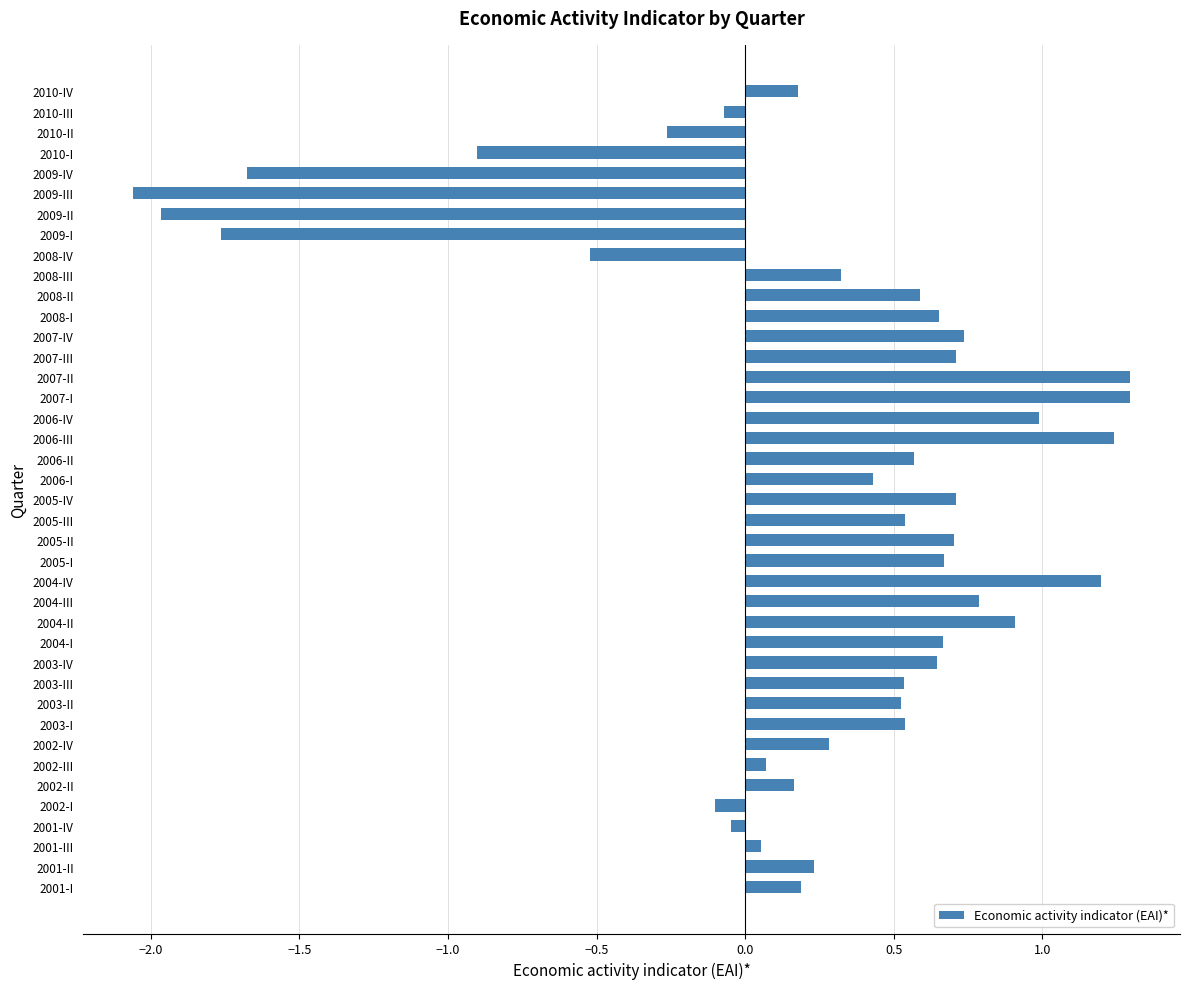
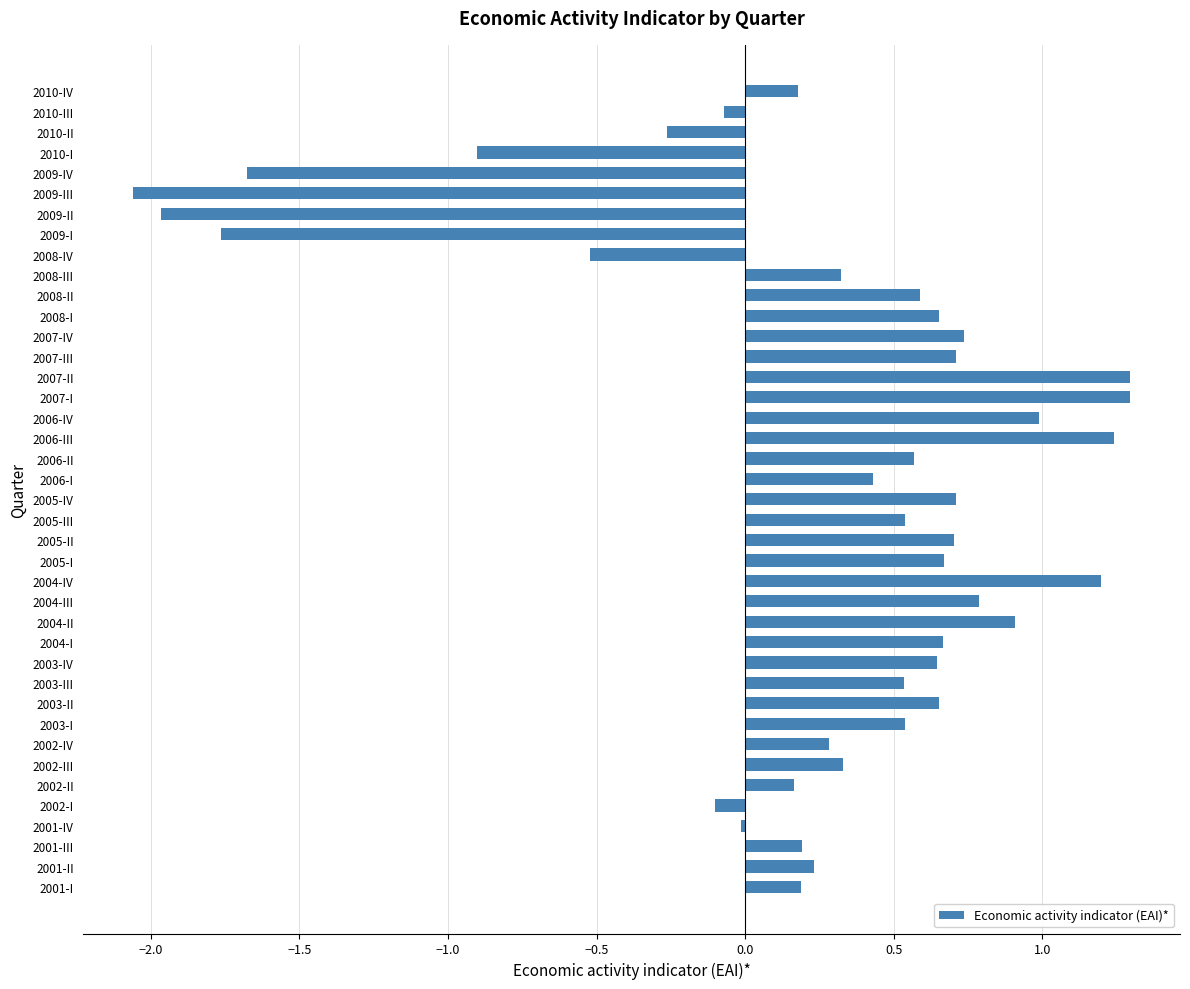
2003-II: 0.52 -> 0.65
2002-III: 0.07 -> 0.33
2001-IV: -0.05 -> -0.01
2001-III: 0.05 -> 0.19
